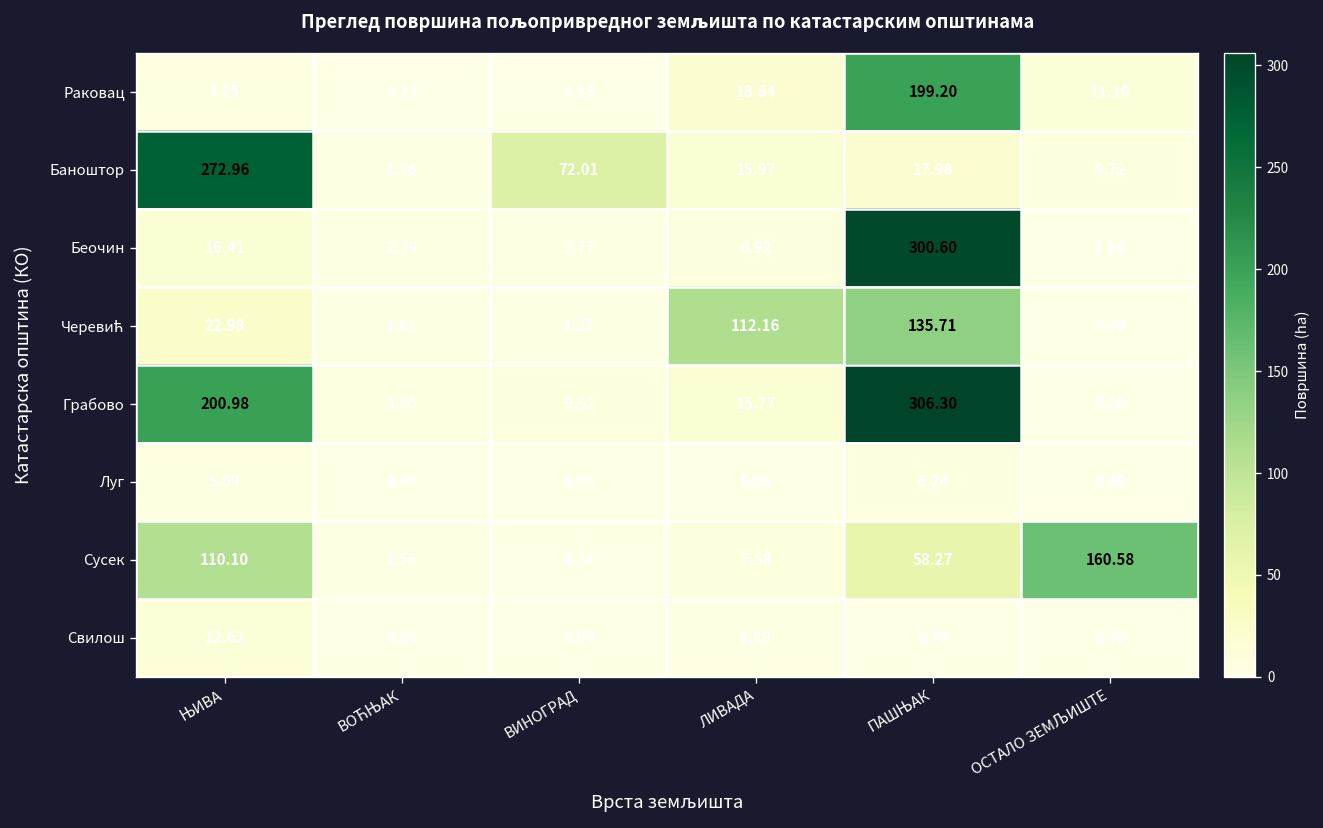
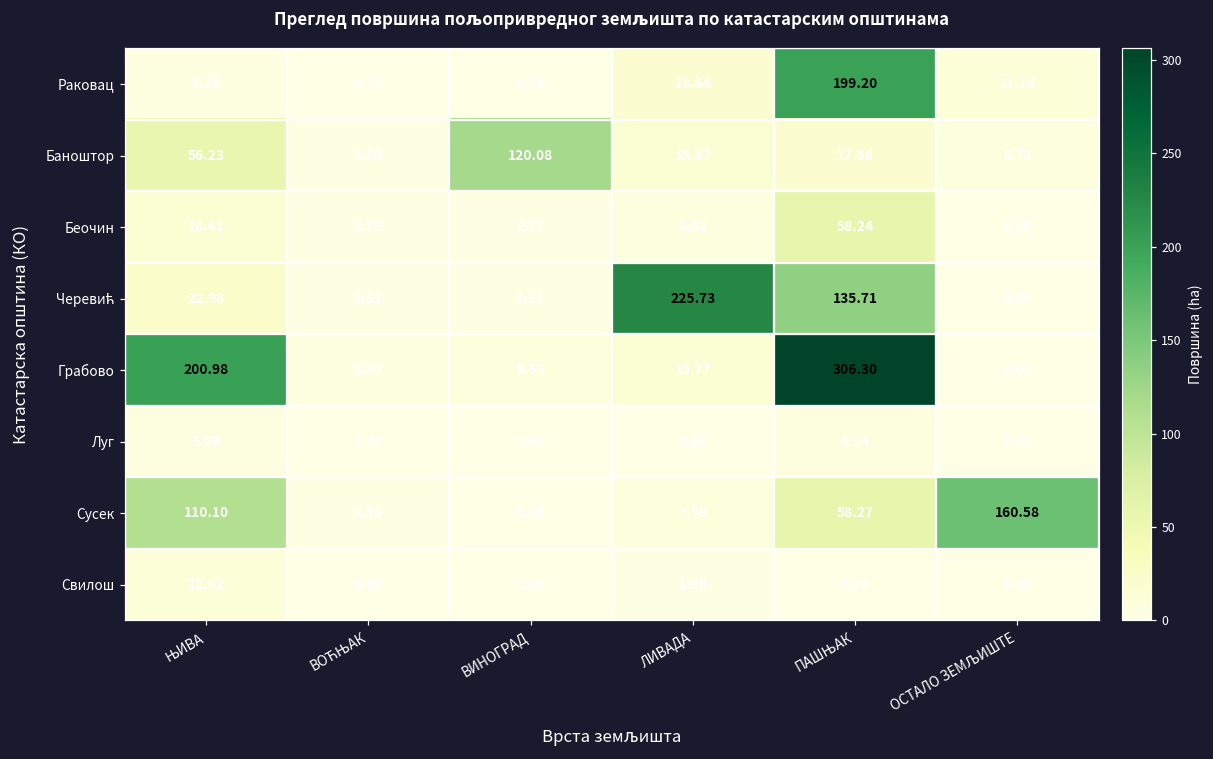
Баноштор, ЊИВА: 272.96 -> 56.23
Баноштор, ВИНОГРАД: 72.01 -> 120.08
Беочин, ПАШЊАК: 300.60 -> 58.24
Черевић, ЛИВАДА: 112.16 -> 225.73
